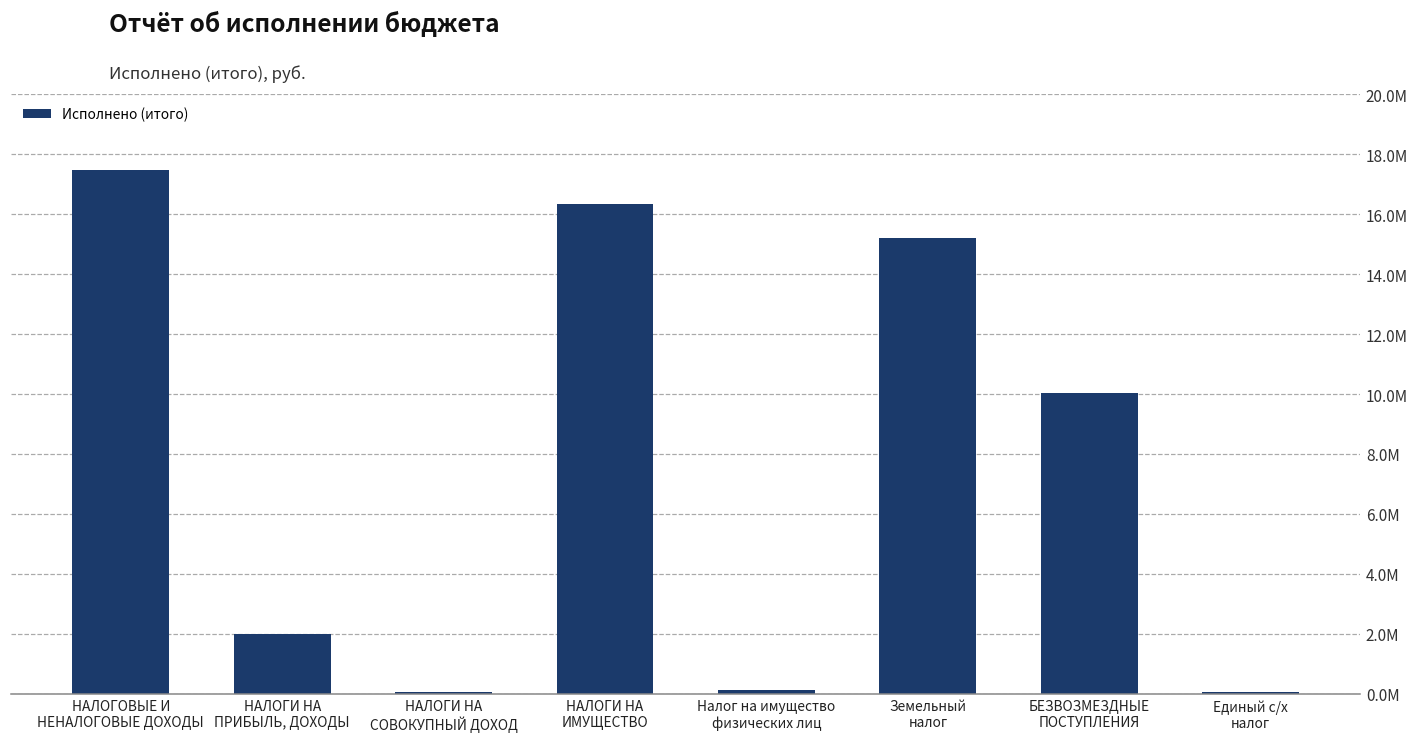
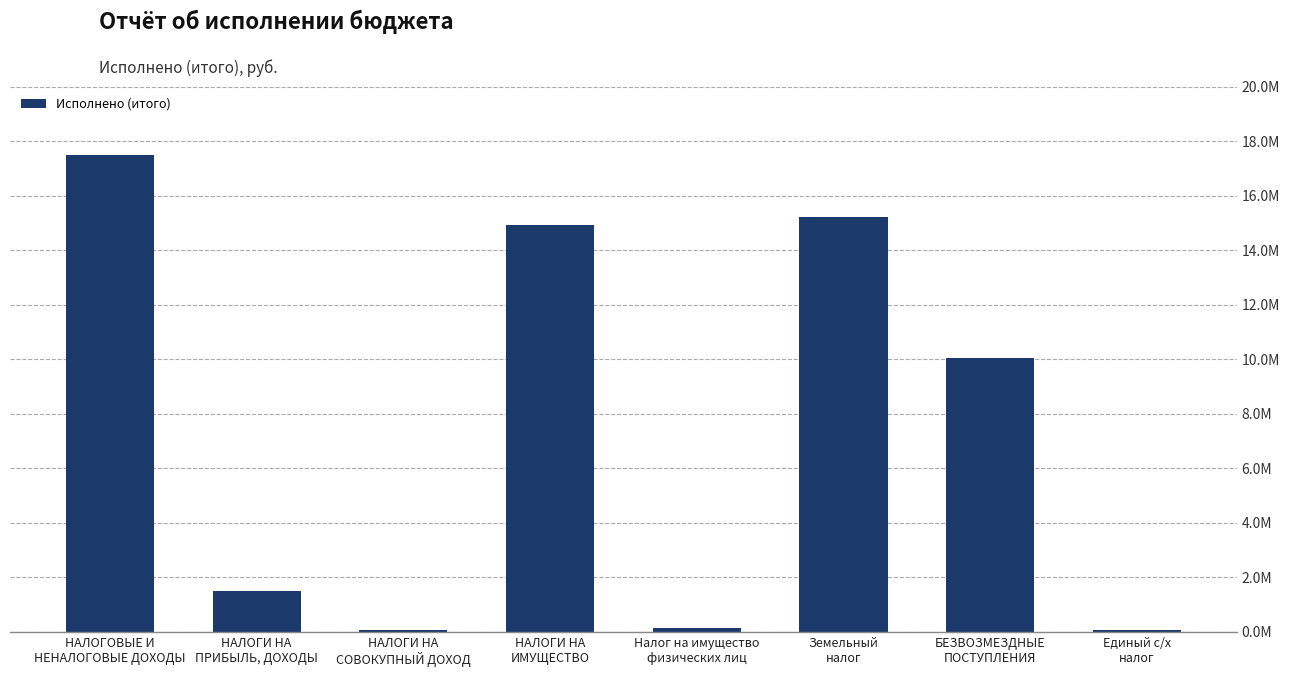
НАЛОГИ НА ПРИБЫЛЬ, ДОХОДЫ: 2000000 -> 1500000
НАЛОГИ НА ИМУЩЕСТВО: 16300000 -> 14900000
